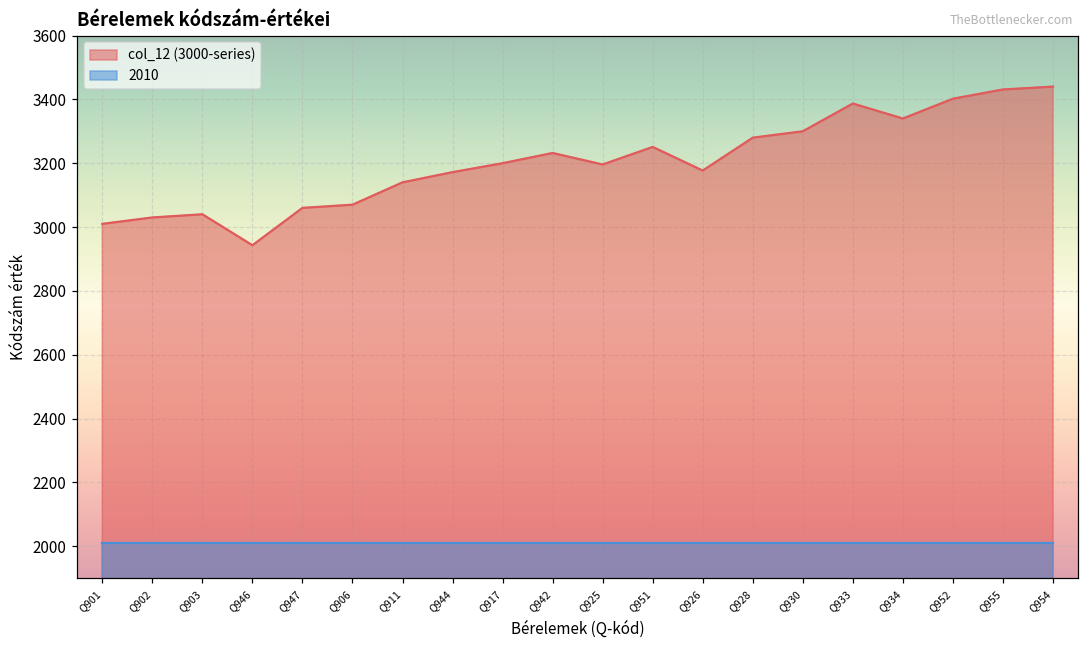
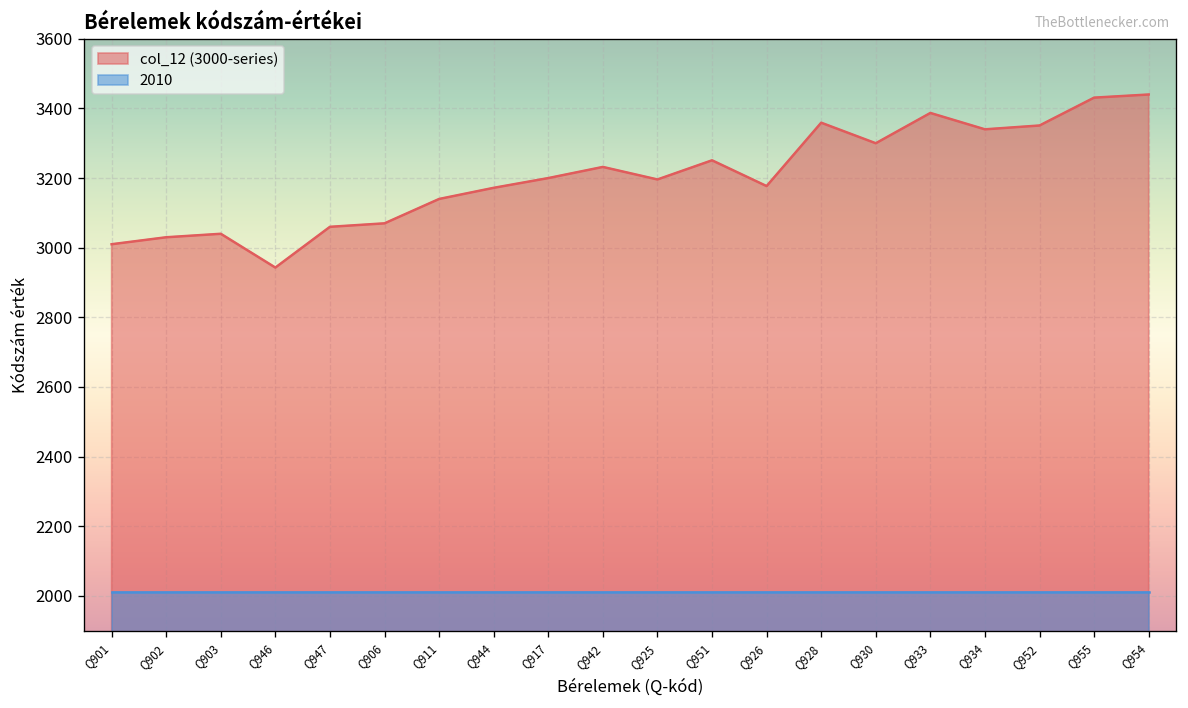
col_12 (3000-series), Q928: 3280 -> 3360
col_12 (3000-series), Q952: 3400 -> 3350
